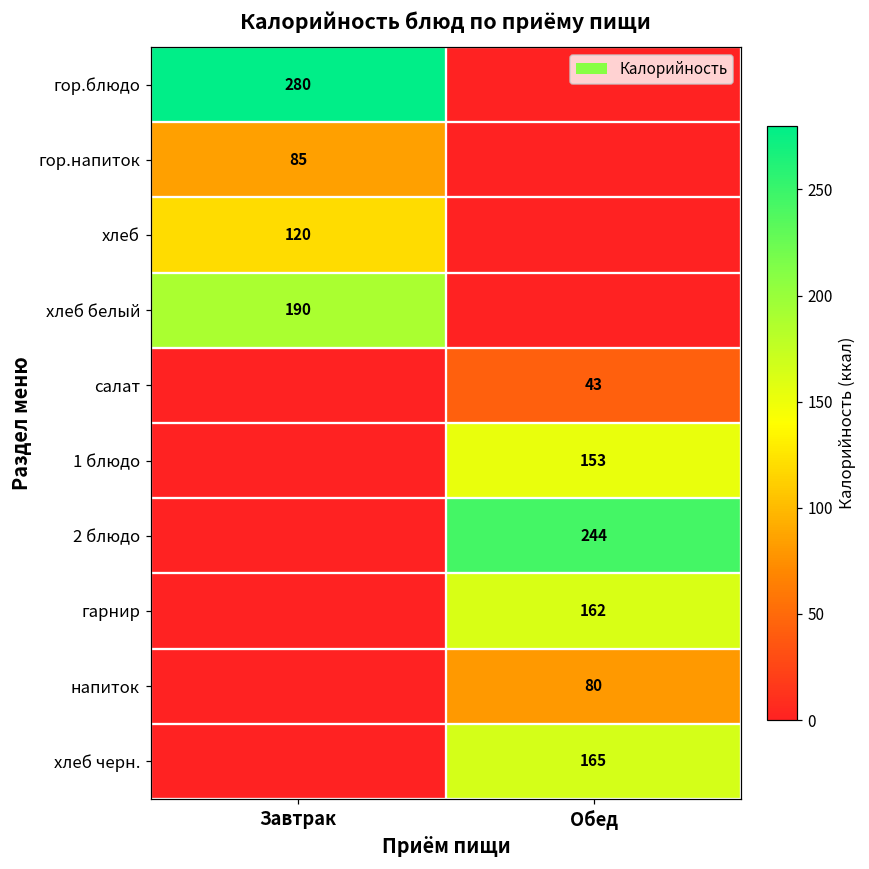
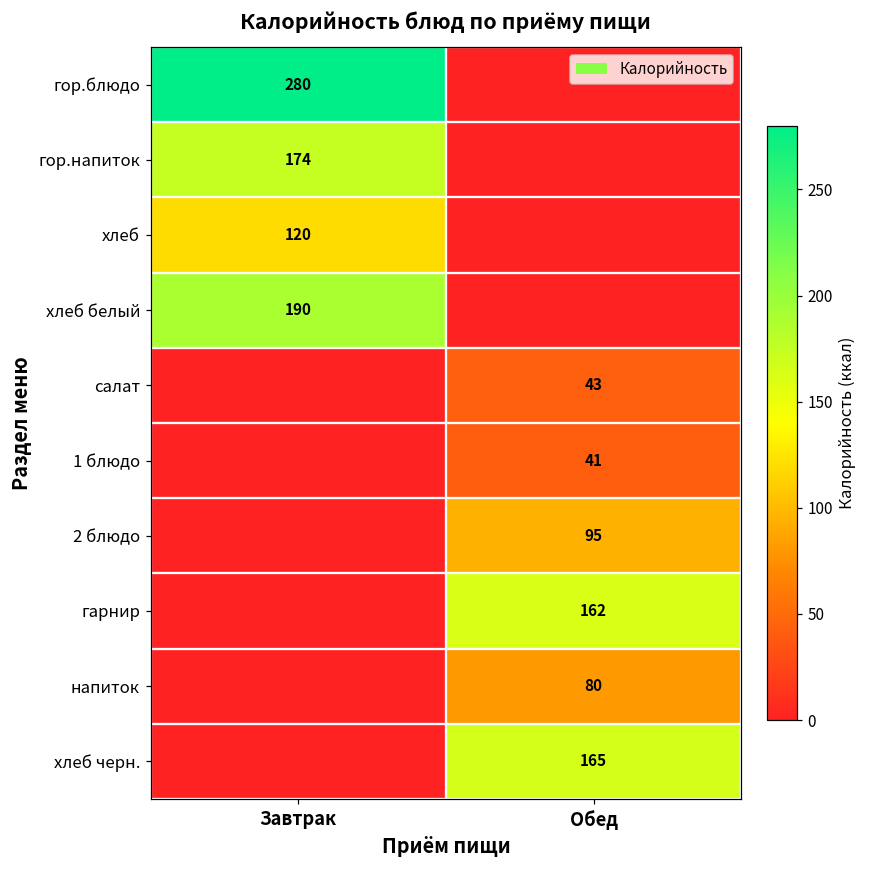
гор.напиток, Завтрак: 85 -> 174
1 блюдо, Обед: 153 -> 41
2 блюдо, Обед: 244 -> 95
